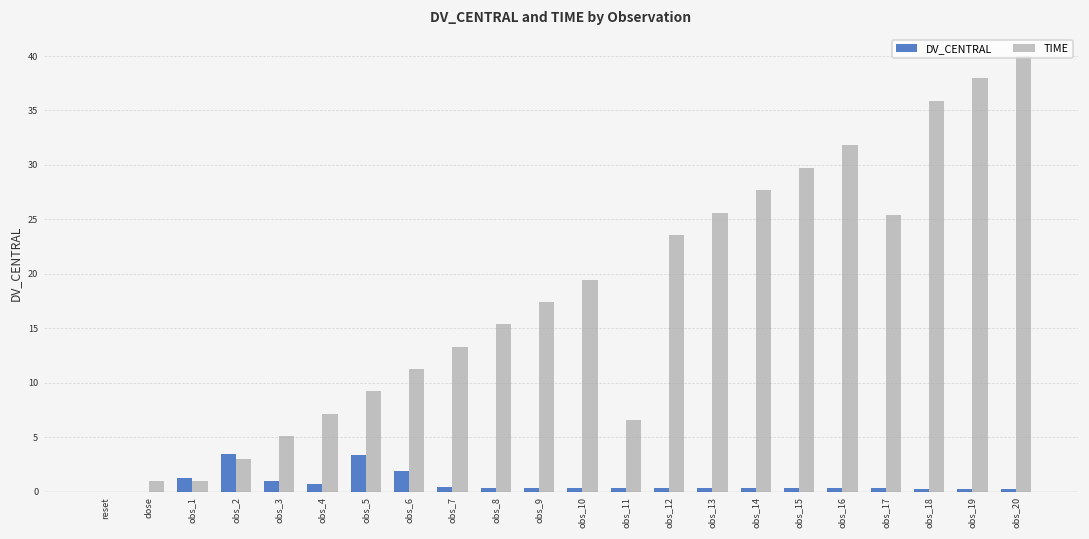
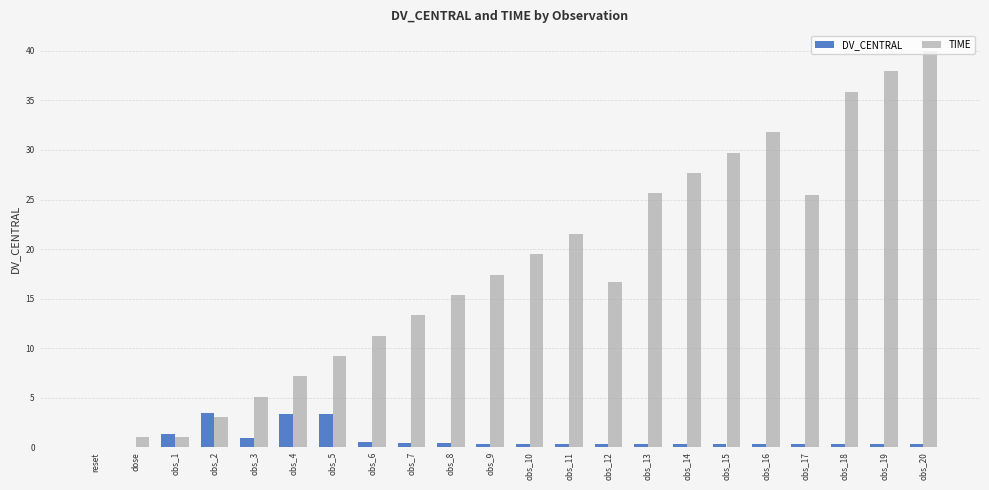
DV_CENTRAL, obs_4: 1 -> 3
DV_CENTRAL, obs_6: 2 -> 0
TIME, obs_11: 7 -> 22
TIME, obs_12: 24 -> 17
